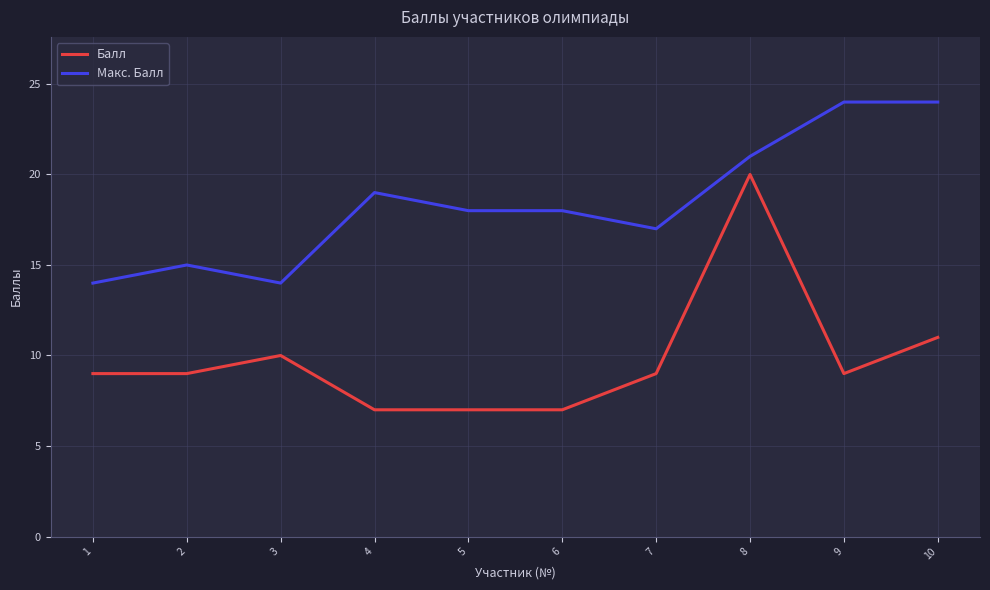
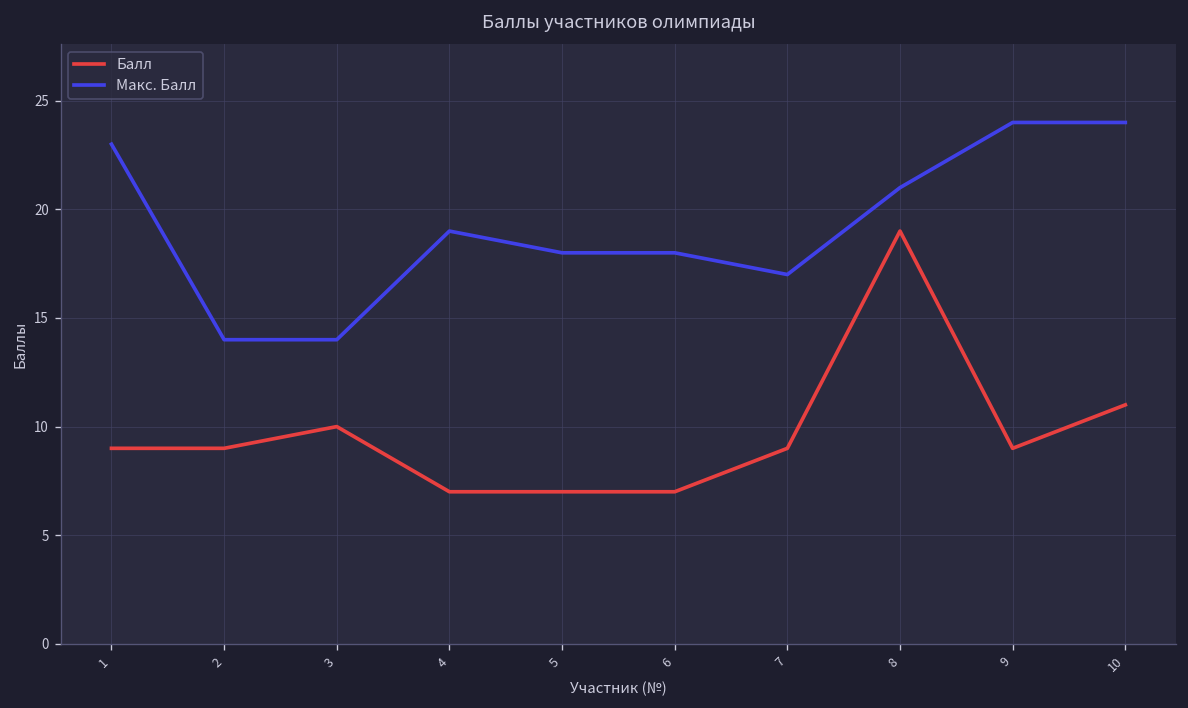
Макс. Балл, 1: 14 -> 23
Макс. Балл, 2: 15 -> 14
Балл, 8: 20 -> 19
